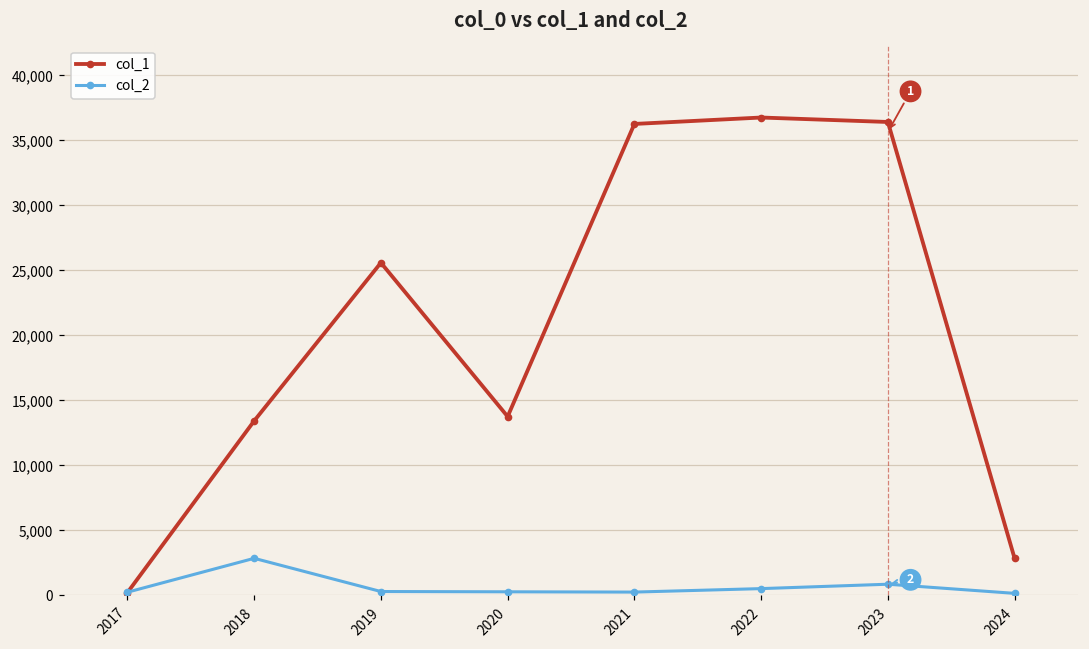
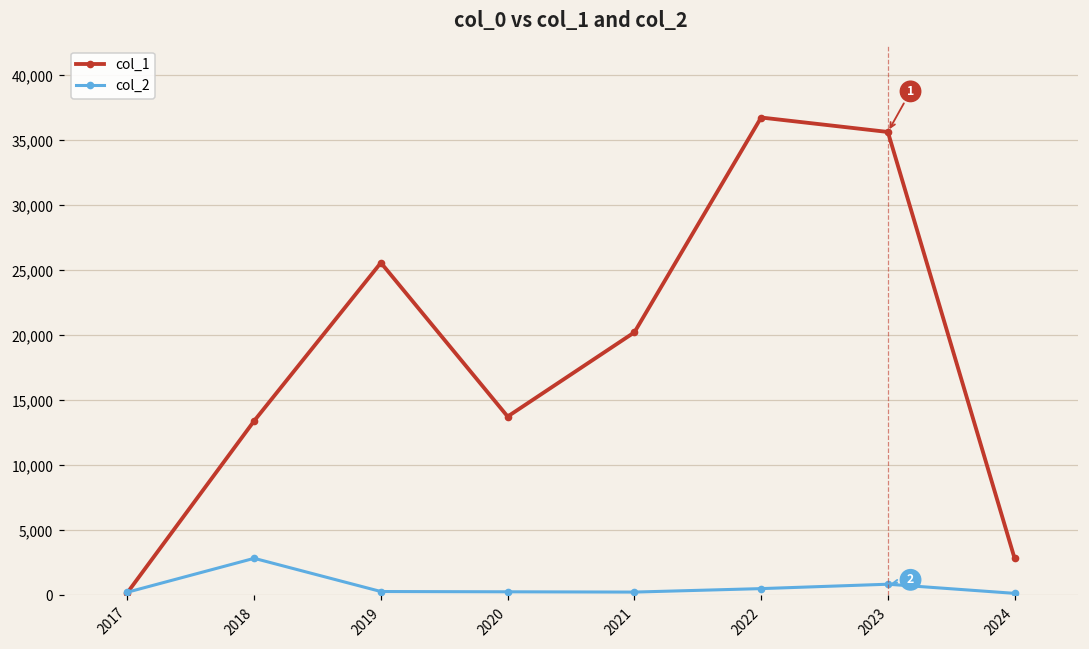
col_1, 2021: 36,300 -> 20,200
col_1, 2023: 36,400 -> 35,600
